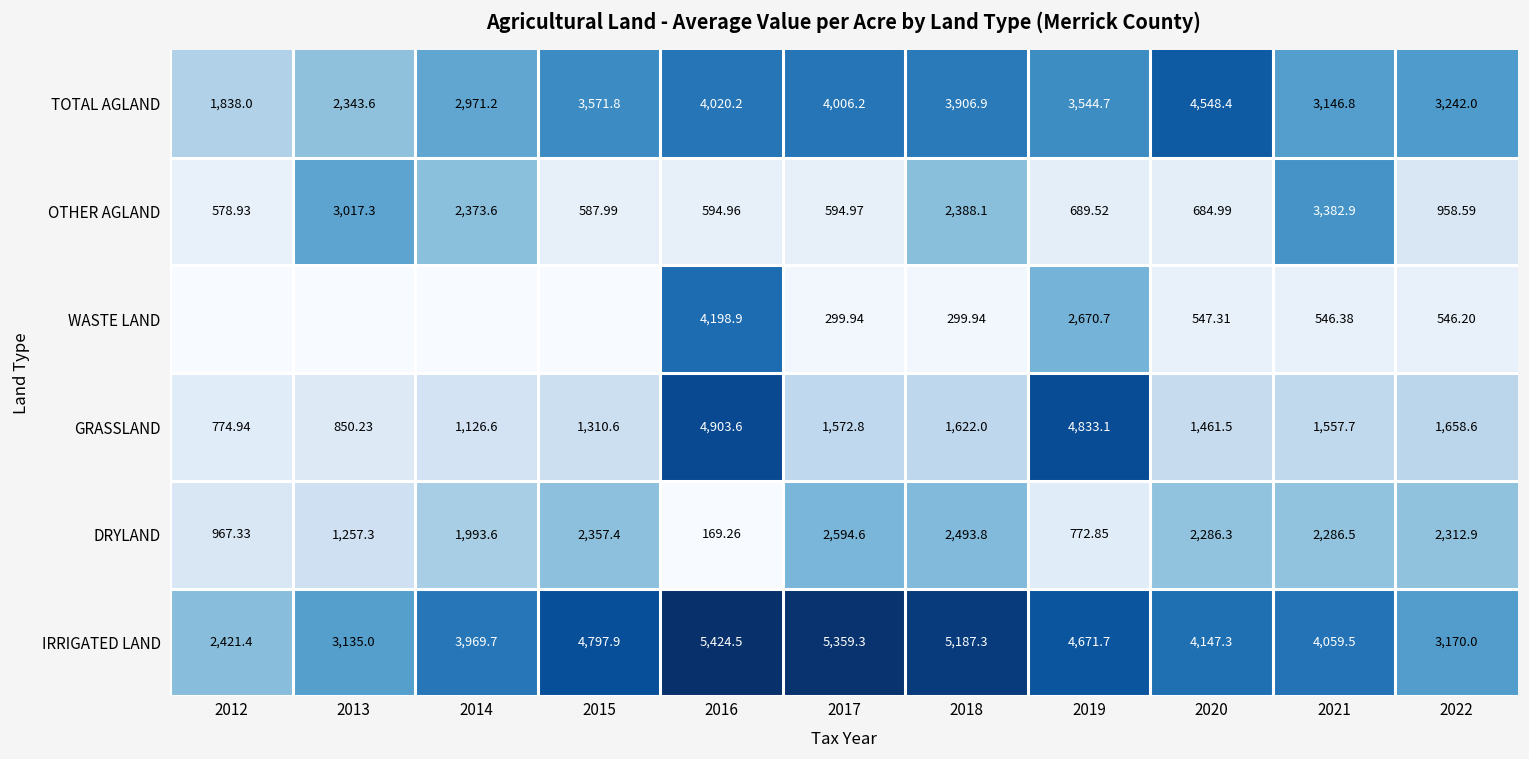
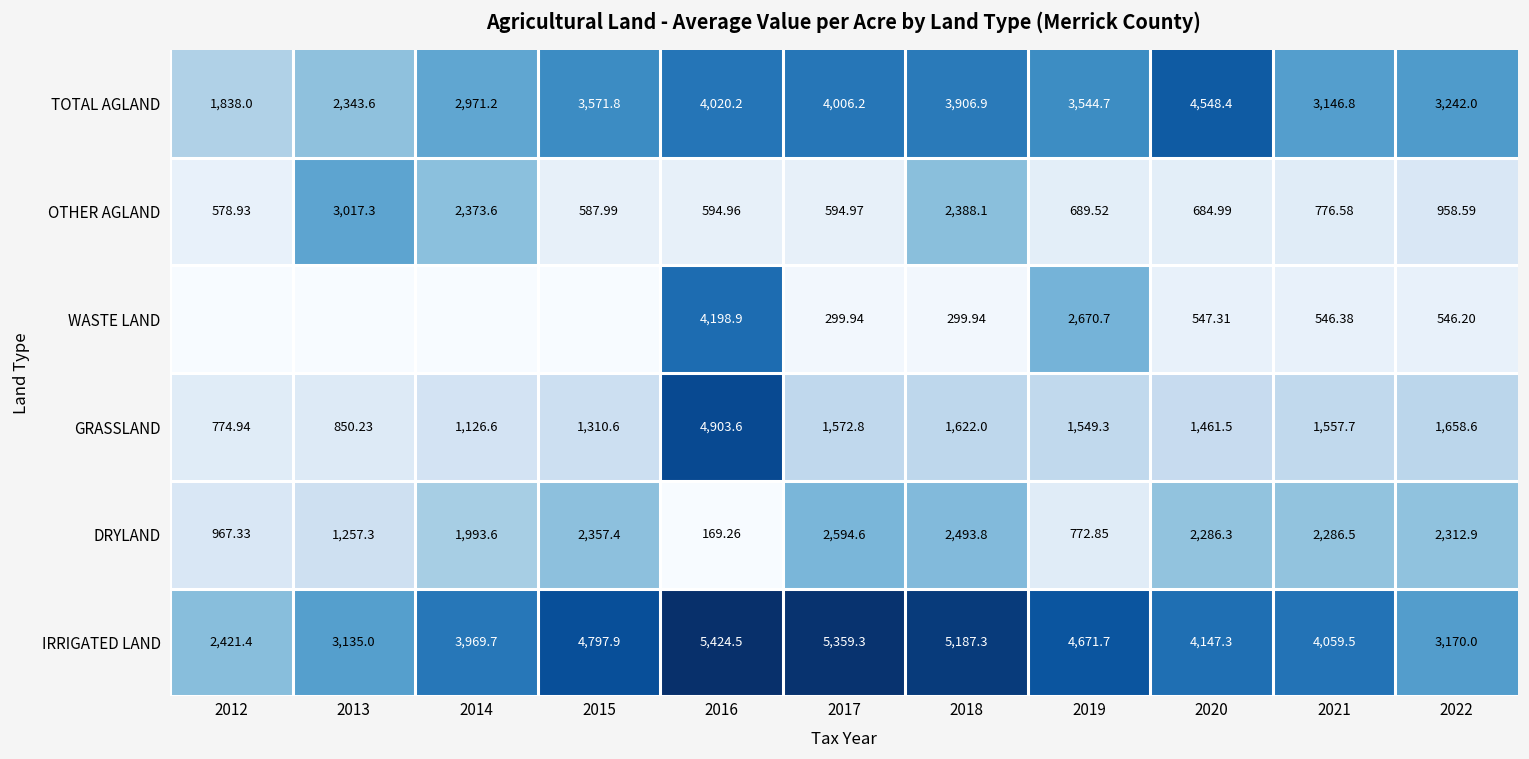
OTHER AGLAND, 2021: 3,382.9 -> 776.58
GRASSLAND, 2019: 4,833.1 -> 1,549.3
